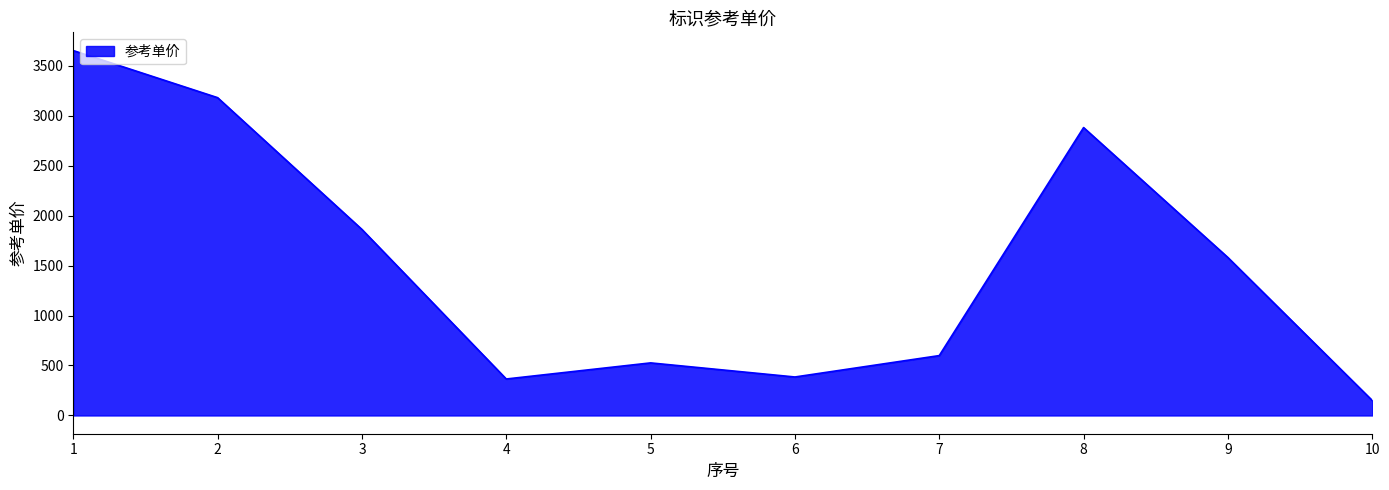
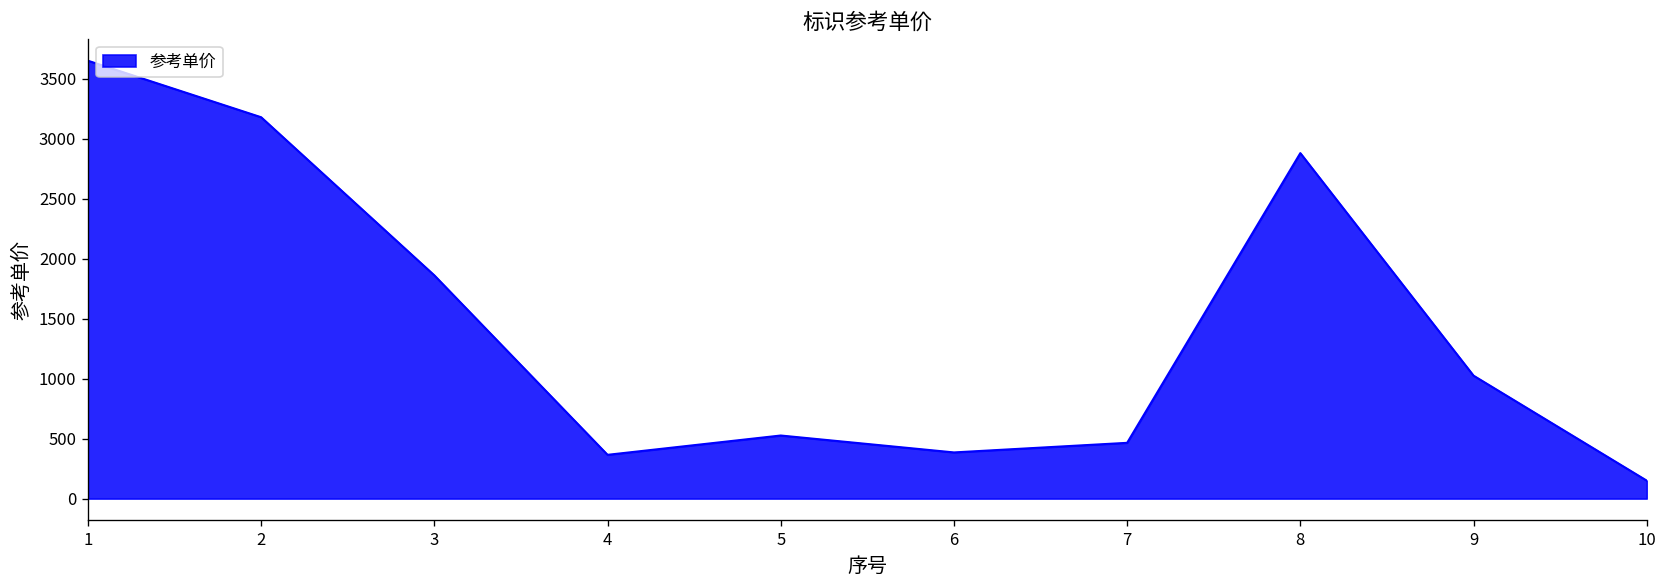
7: 600 -> 500
9: 1600 -> 1000
